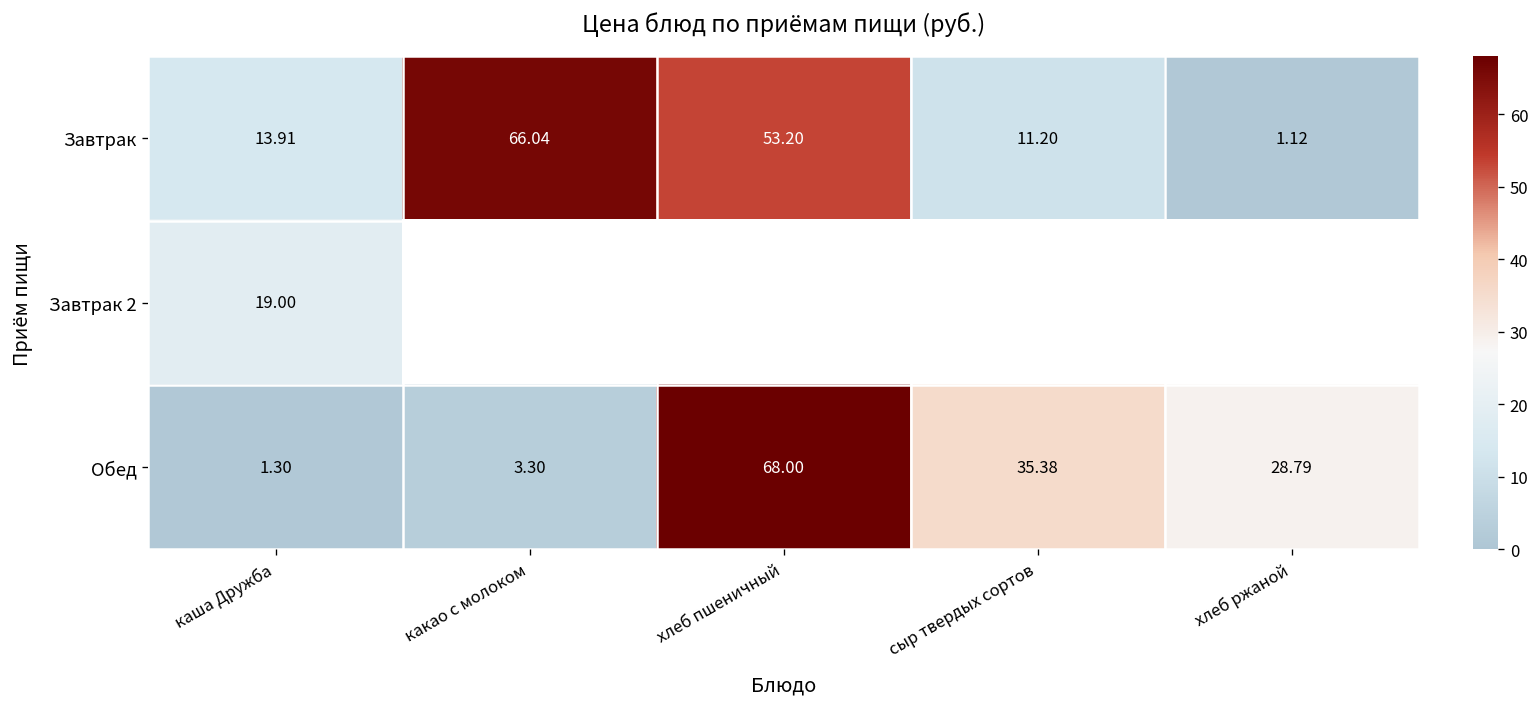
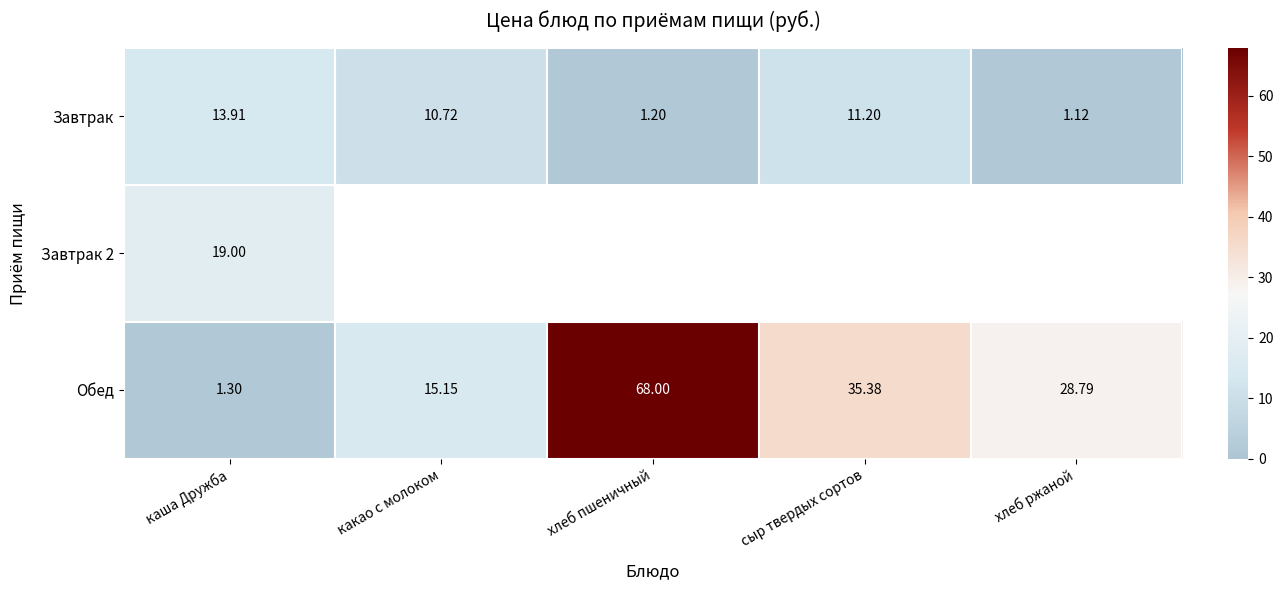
Завтрак, какао с молоком: 66.04 -> 10.72
Завтрак, хлеб пшеничный: 53.20 -> 1.20
Обед, какао с молоком: 3.30 -> 15.15
